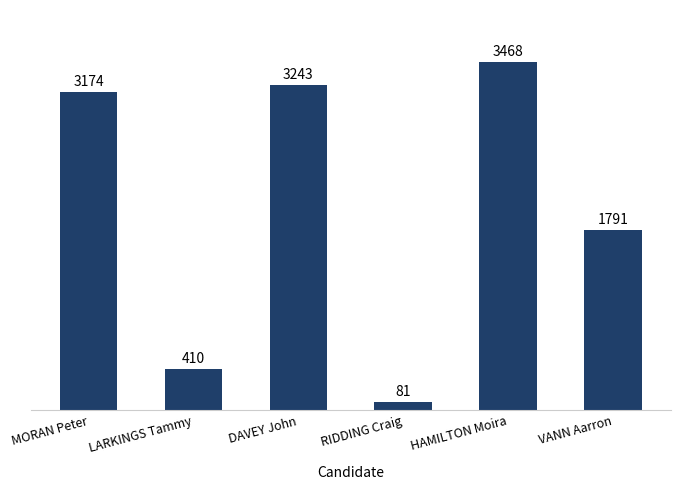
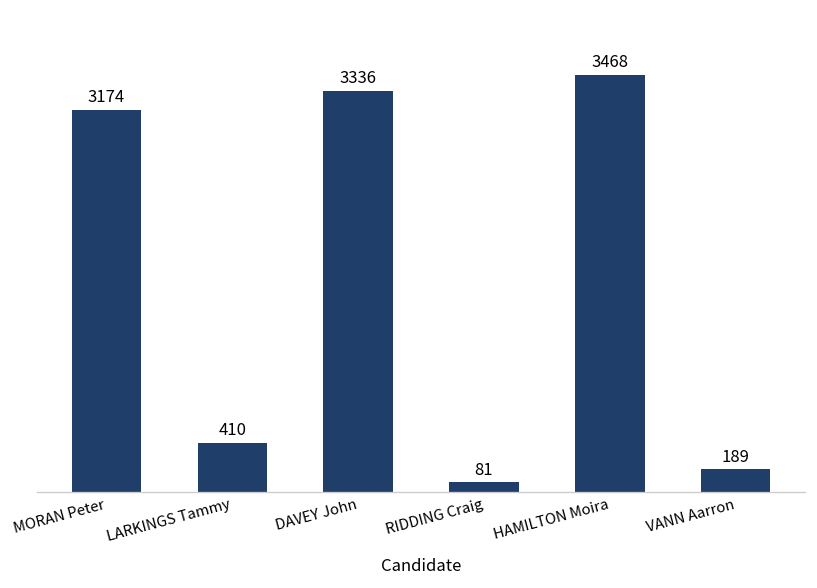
DAVEY John: 3243 -> 3336
VANN Aarron: 1791 -> 189
